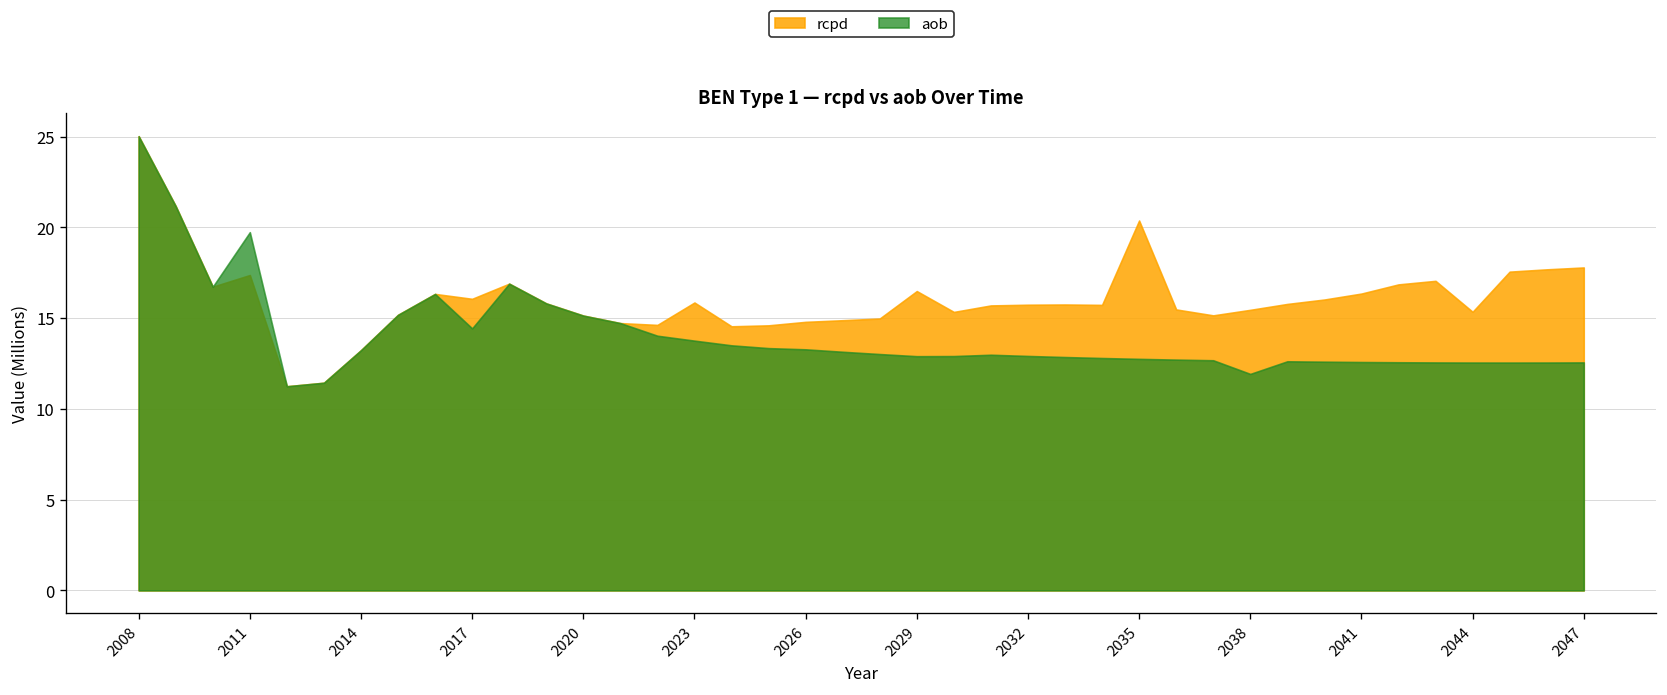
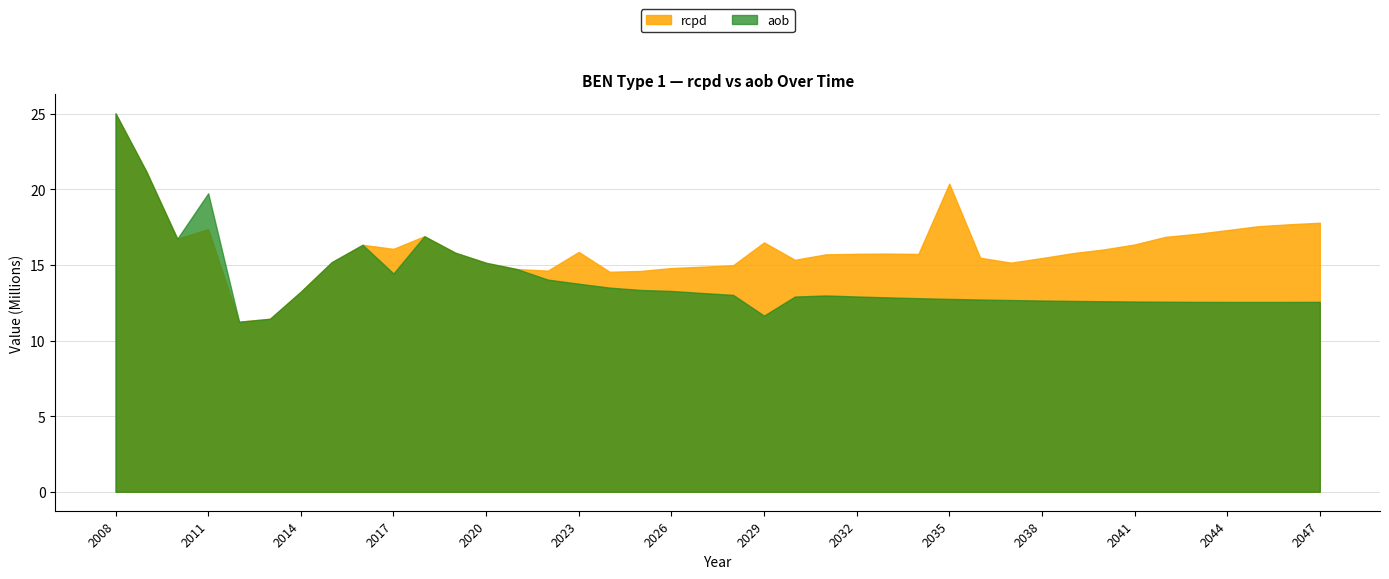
aob, 2029: 12.9 -> 11.6
aob, 2038: 11.9 -> 12.6
rcpd, 2044: 15.3 -> 17.3
